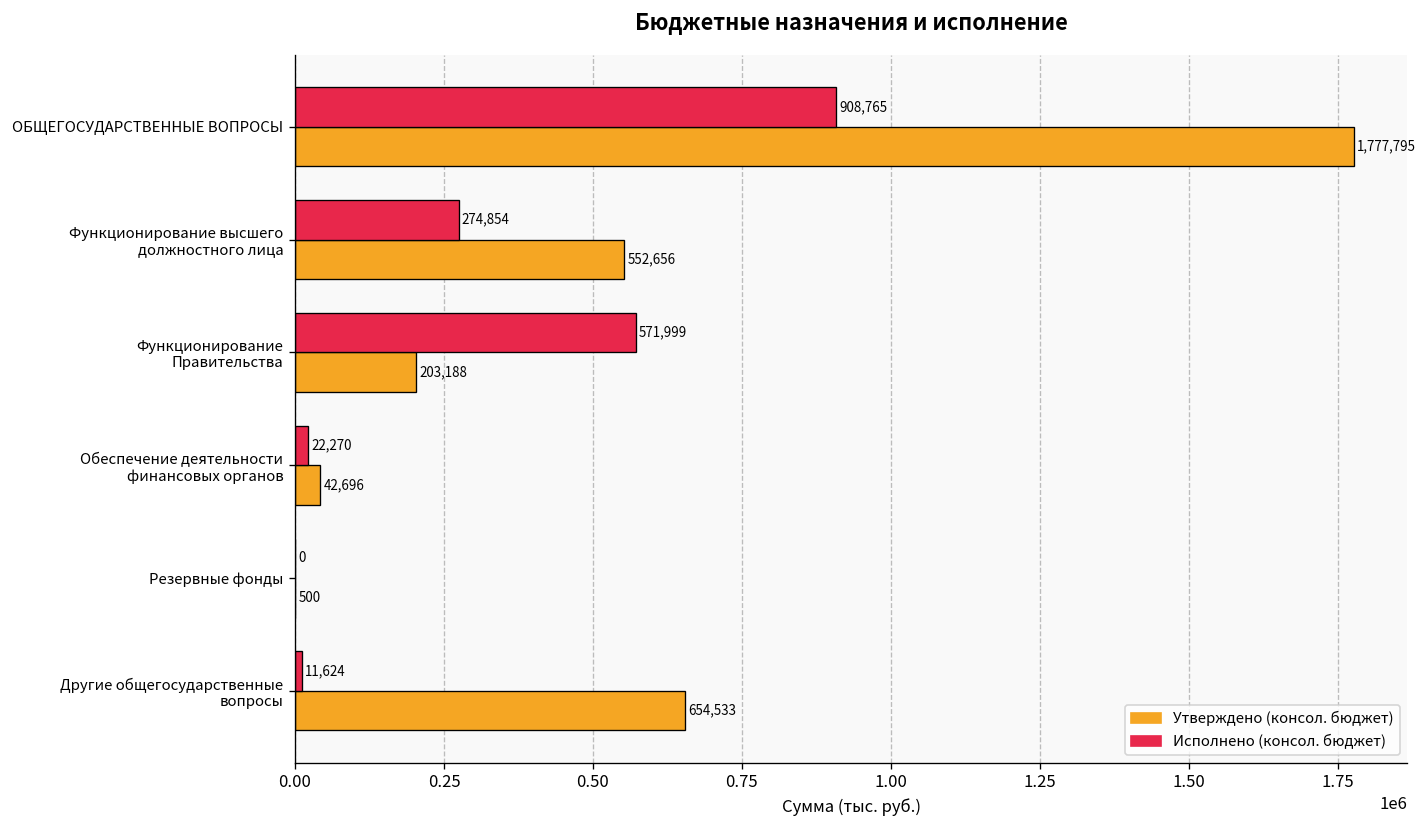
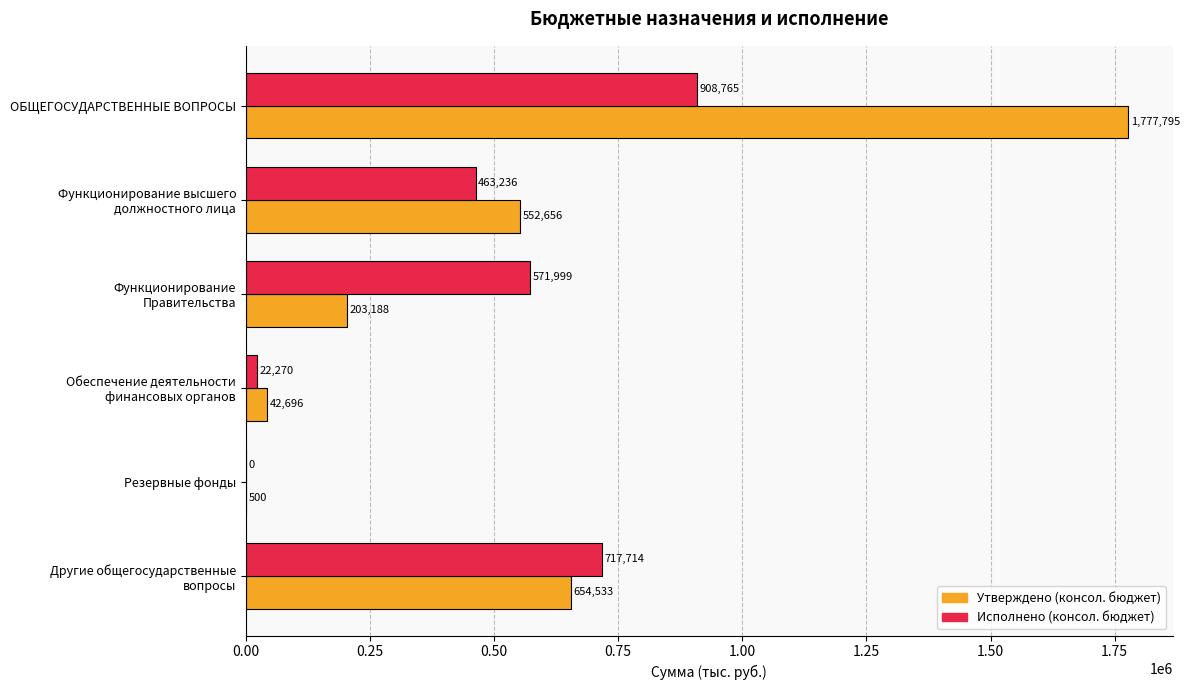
Исполнено (консол. бюджет), Функционирование высшего должностного лица: 274,854 -> 463,236
Исполнено (консол. бюджет), Другие общегосударственные вопросы: 11,624 -> 717,714
